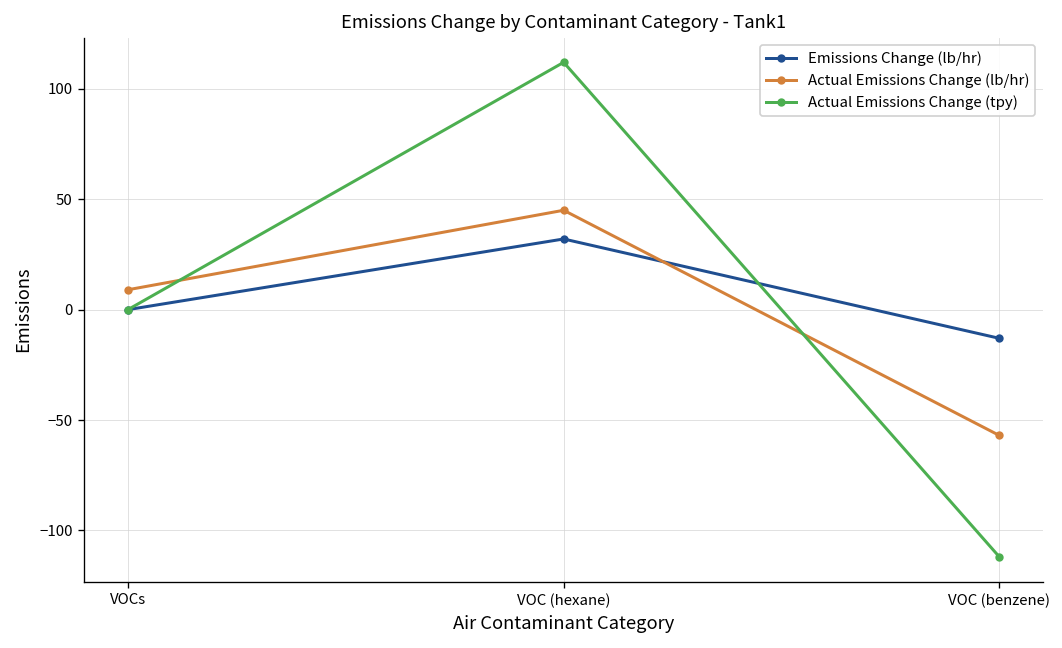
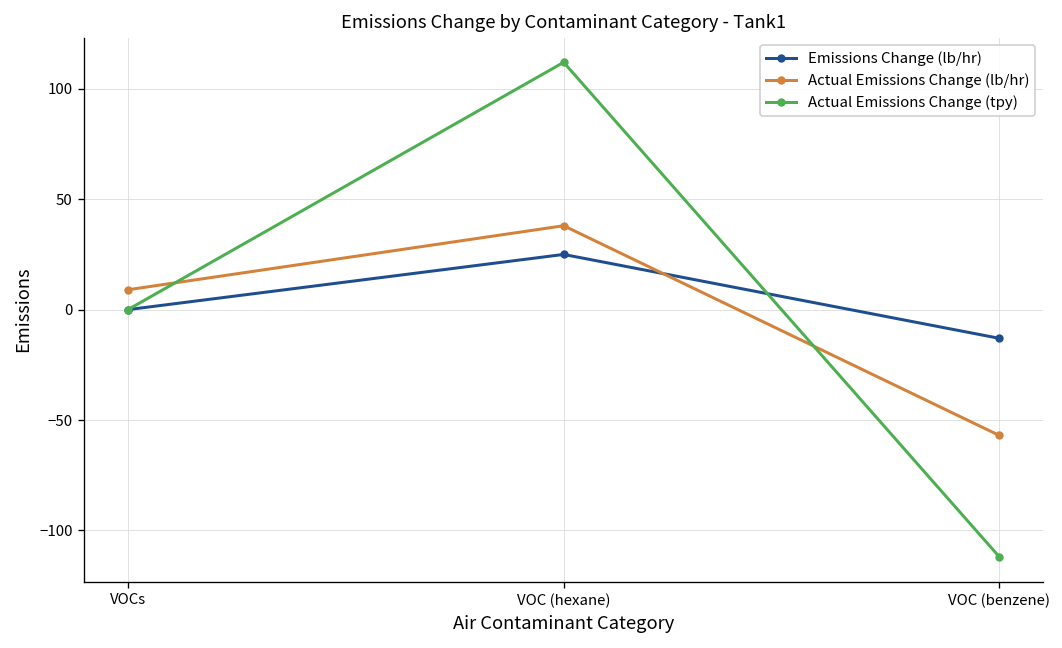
Emissions Change (lb/hr), VOC (hexane): 32 -> 25
Actual Emissions Change (lb/hr), VOC (hexane): 45 -> 38
